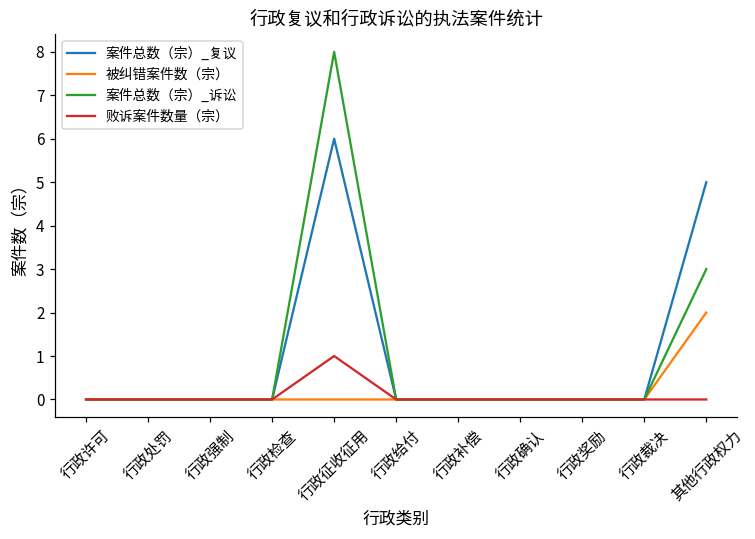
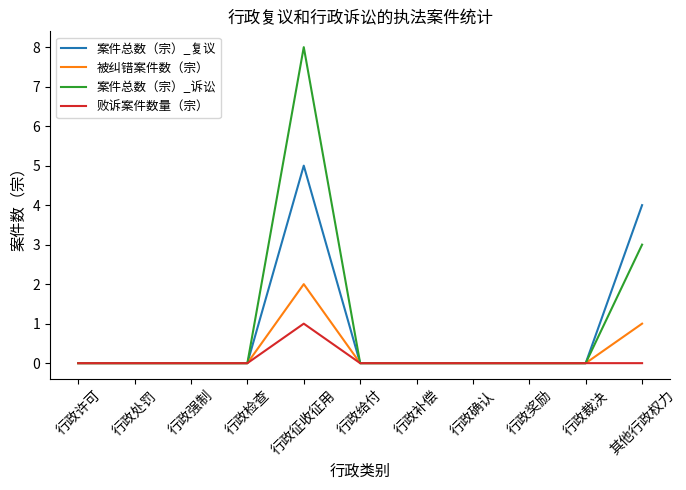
案件总数（宗）_复议, 行政征收征用: 6 -> 5
被纠错案件数（宗）, 行政征收征用: 0 -> 2
案件总数（宗）_复议, 其他行政权力: 5 -> 4
被纠错案件数（宗）, 其他行政权力: 2 -> 1
